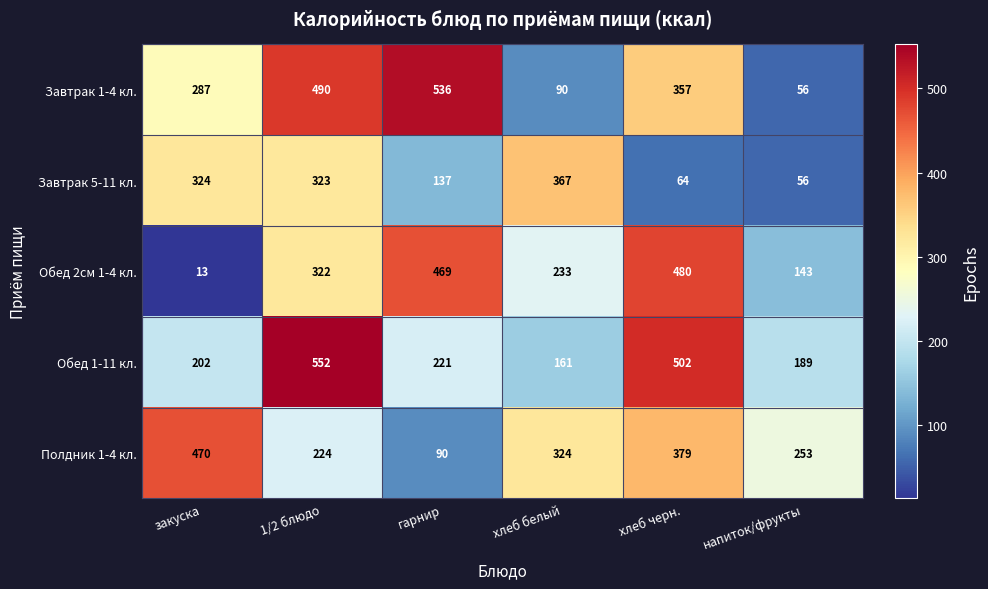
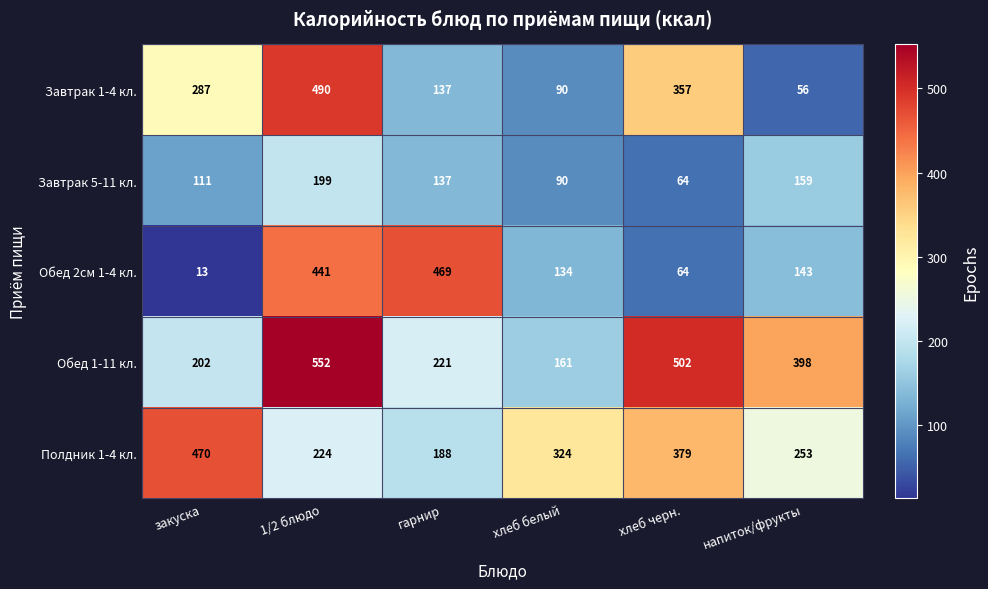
Завтрак 1-4 кл., гарнир: 536 -> 137
Завтрак 5-11 кл., закуска: 324 -> 111
Завтрак 5-11 кл., 1/2 блюдо: 323 -> 199
Завтрак 5-11 кл., хлеб белый: 367 -> 90
Завтрак 5-11 кл., напиток/фрукты: 56 -> 159
Обед 2см 1-4 кл., 1/2 блюдо: 322 -> 441
Обед 2см 1-4 кл., хлеб белый: 233 -> 134
Обед 2см 1-4 кл., хлеб черн.: 480 -> 64
Обед 1-11 кл., напиток/фрукты: 189 -> 398
Полдник 1-4 кл., гарнир: 90 -> 188
